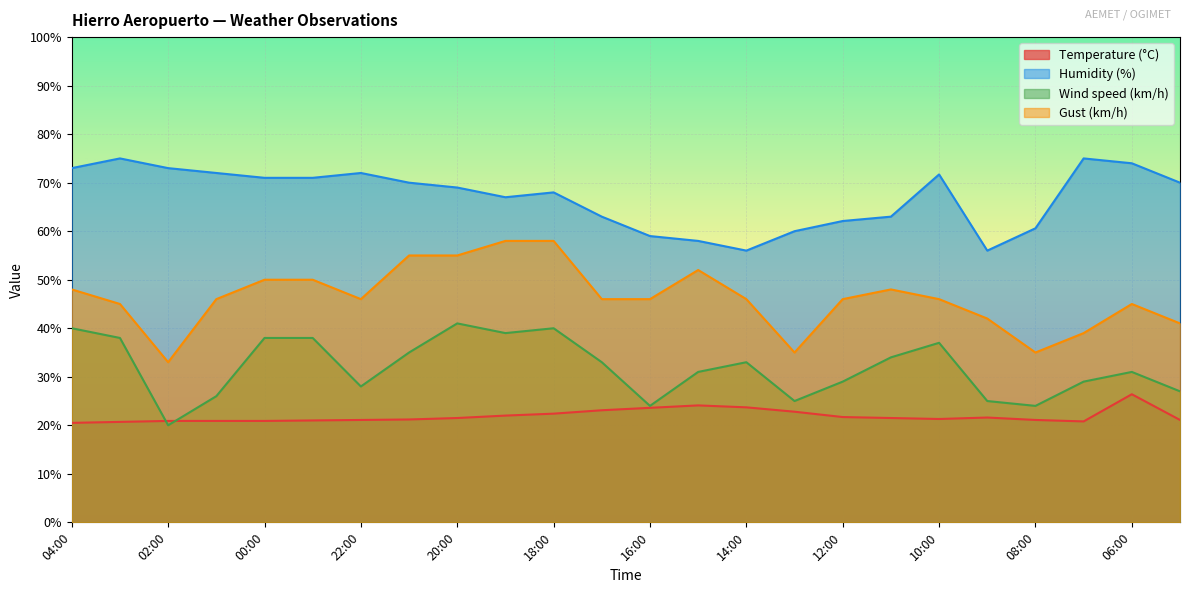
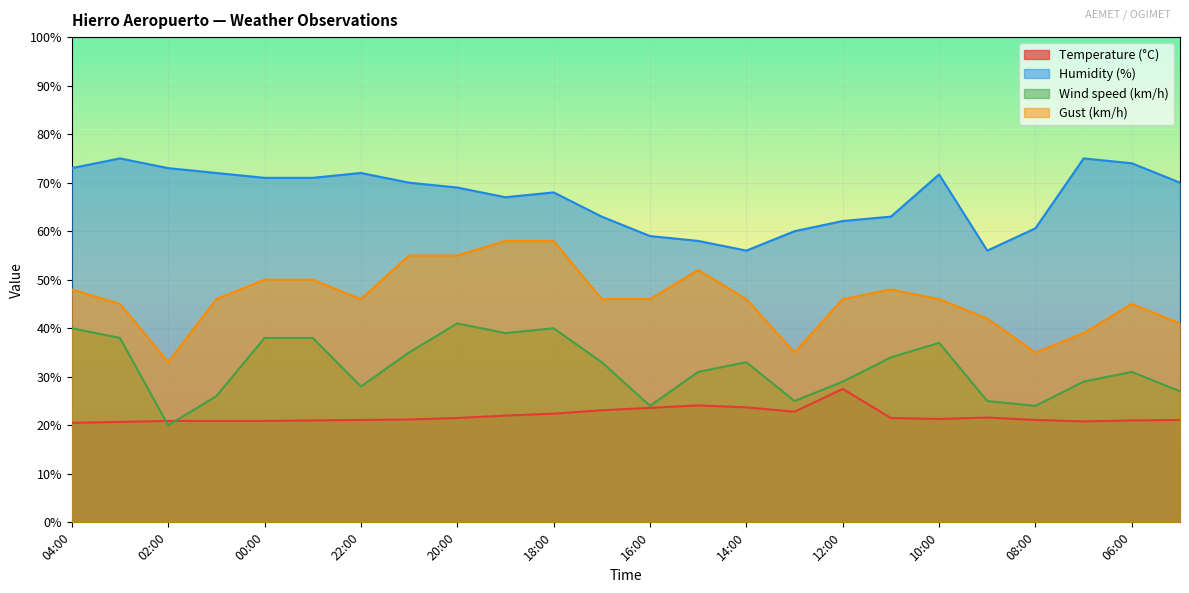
Temperature (°C), 12:00: 22% -> 28%
Temperature (°C), 06:00: 26% -> 21%
